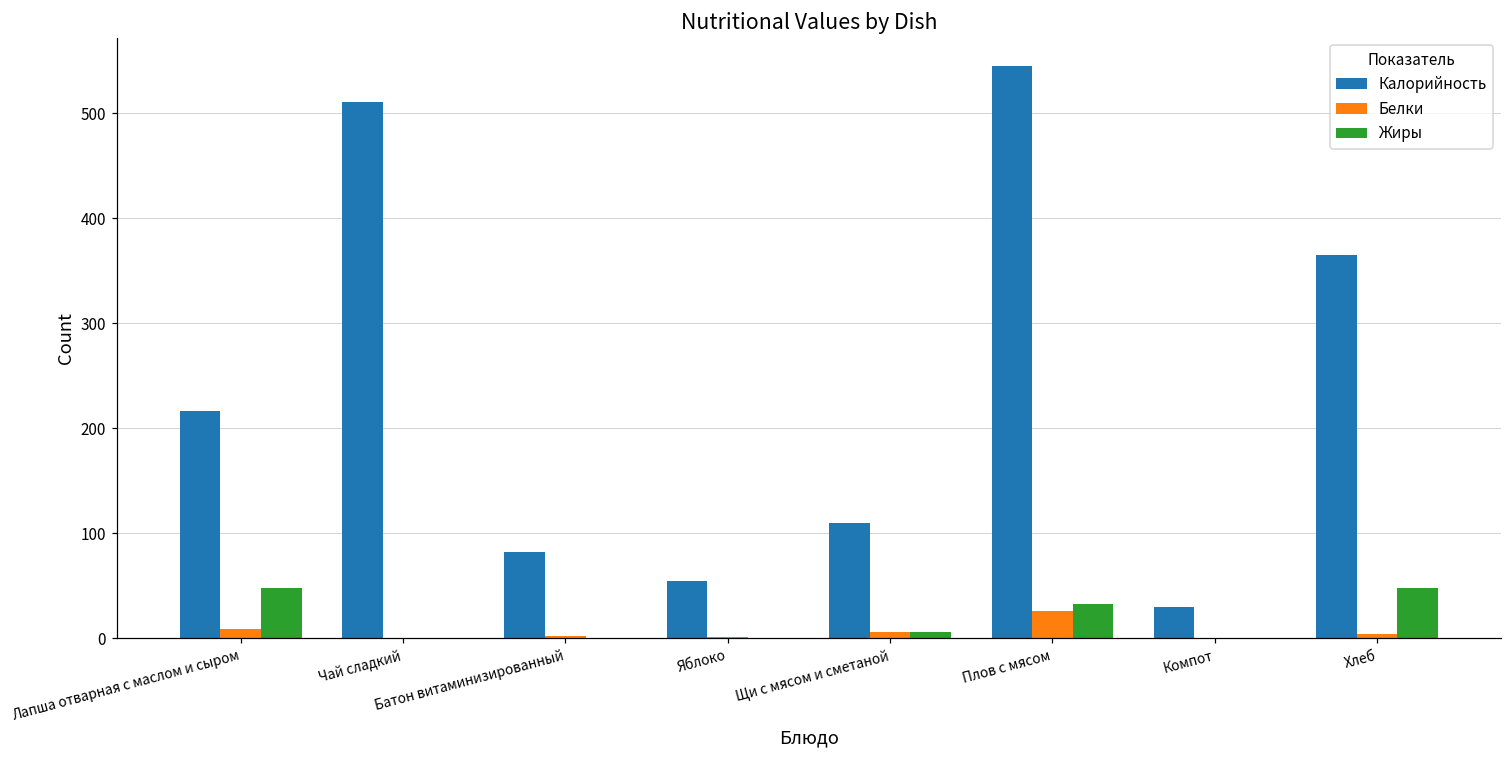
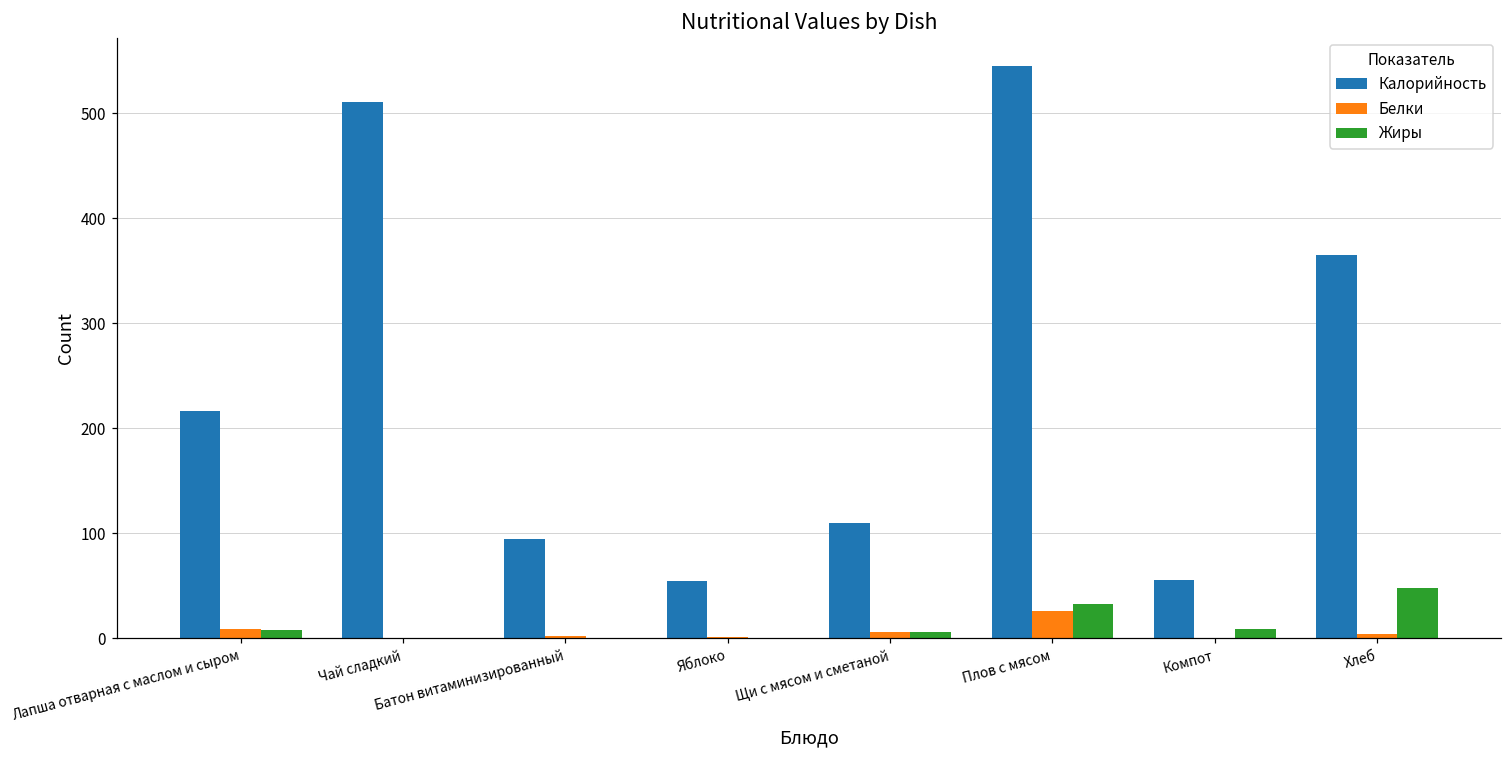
Жиры, Лапша отварная с маслом и сыром: 50 -> 10
Калорийность, Батон витаминизированный: 80 -> 90
Калорийность, Компот: 30 -> 60
Жиры, Компот: 0 -> 10
